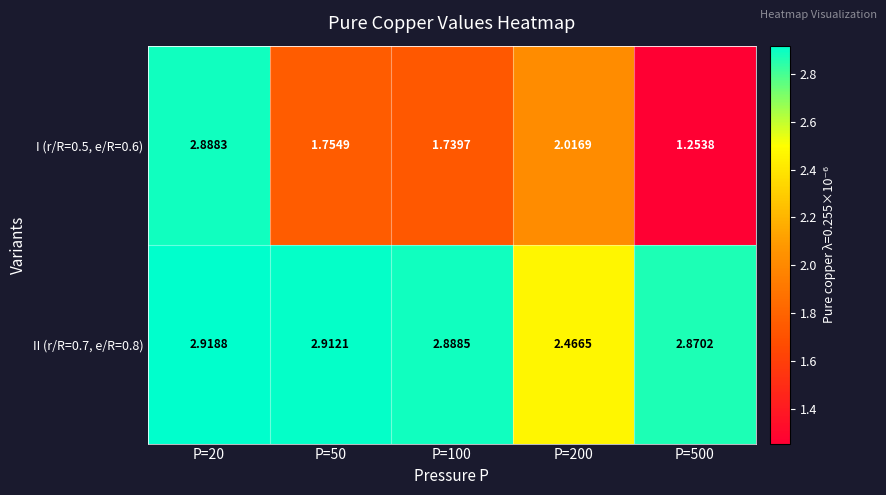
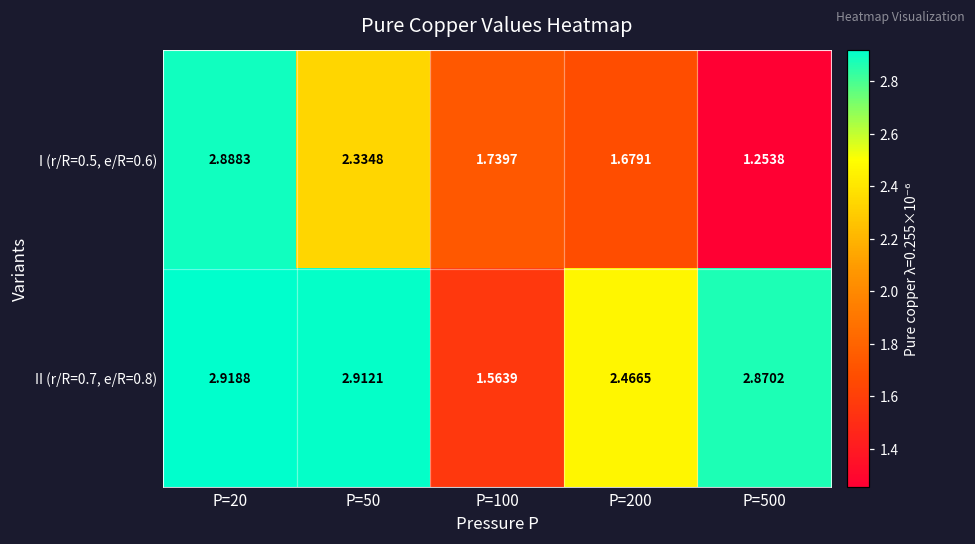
I (r/R=0.5, e/R=0.6), P=50: 1.7549 -> 2.3348
I (r/R=0.5, e/R=0.6), P=200: 2.0169 -> 1.6791
II (r/R=0.7, e/R=0.8), P=100: 2.8885 -> 1.5639
